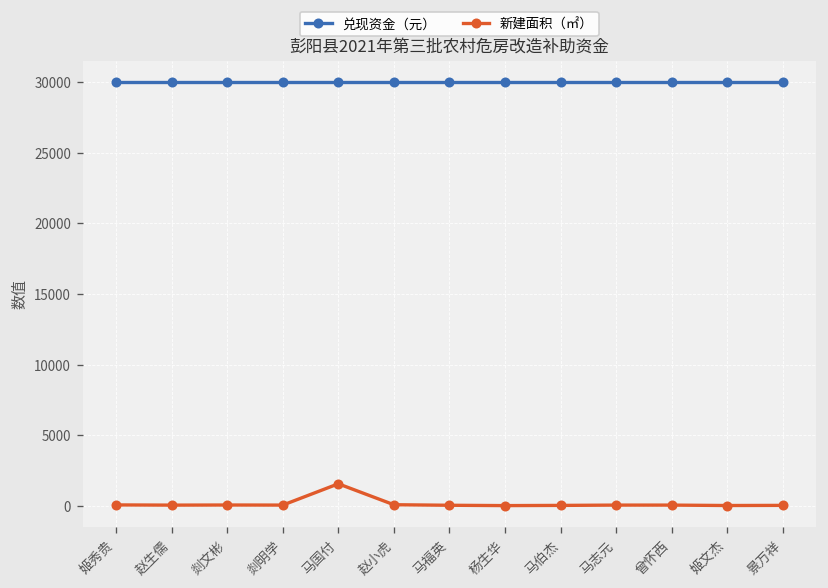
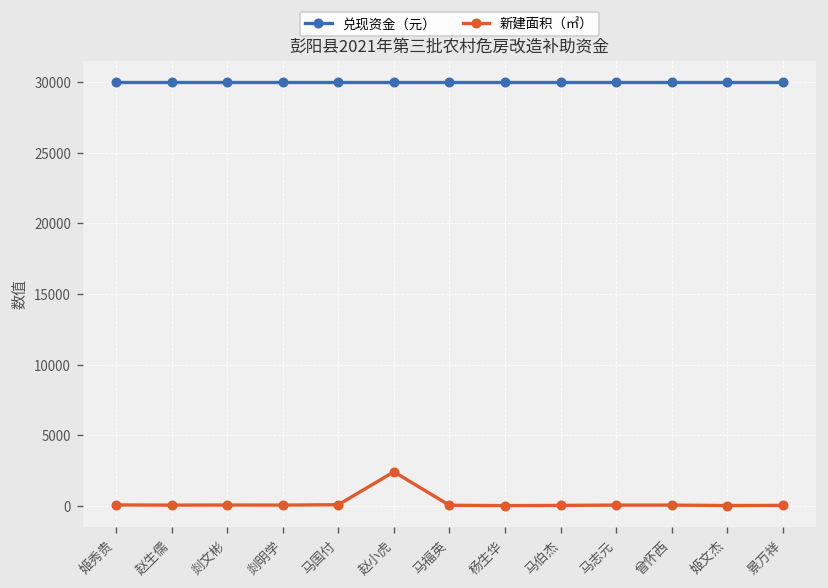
新建面积（㎡）, 马国付: 1600 -> 100
新建面积（㎡）, 赵小虎: 100 -> 2400
